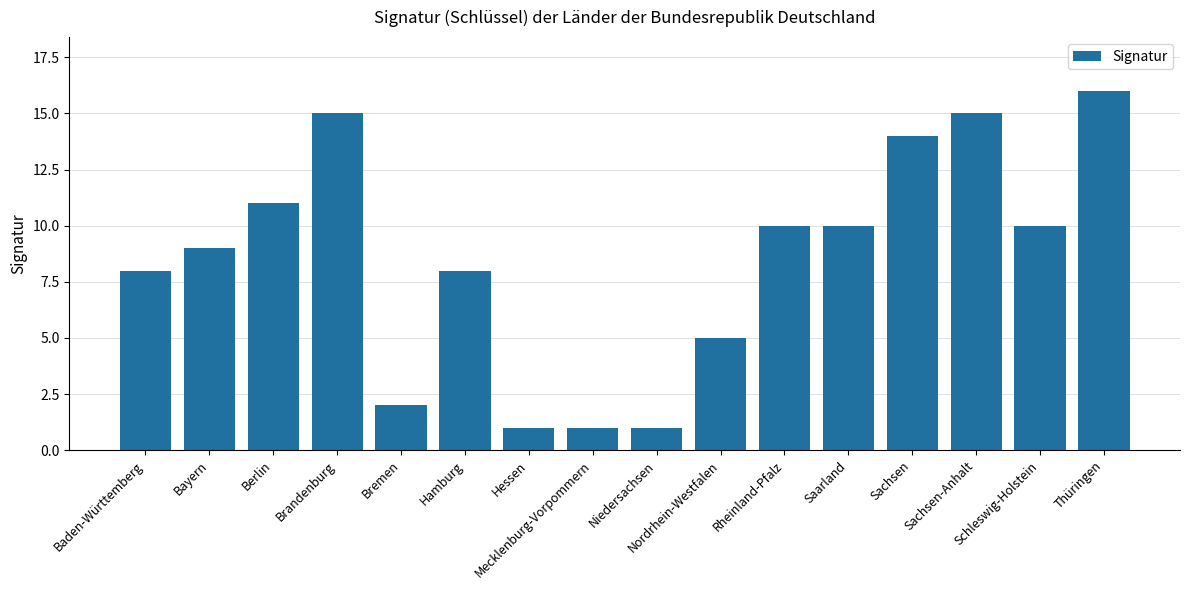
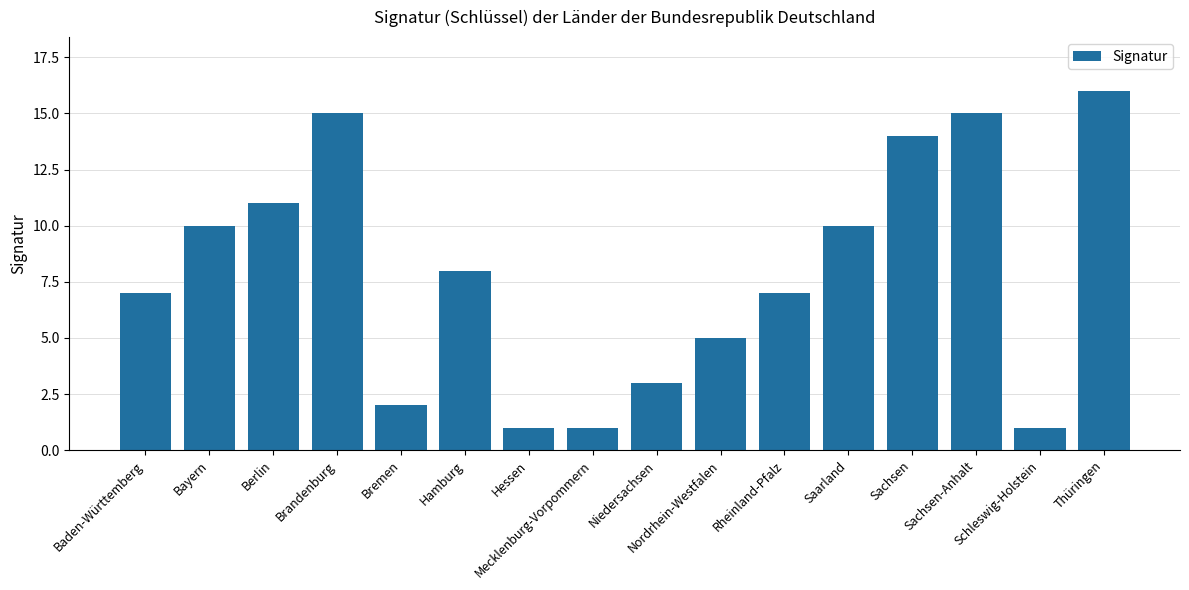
Baden-Württemberg: 8 -> 7
Bayern: 9 -> 10
Niedersachsen: 1 -> 3
Rheinland-Pfalz: 10 -> 7
Schleswig-Holstein: 10 -> 1
